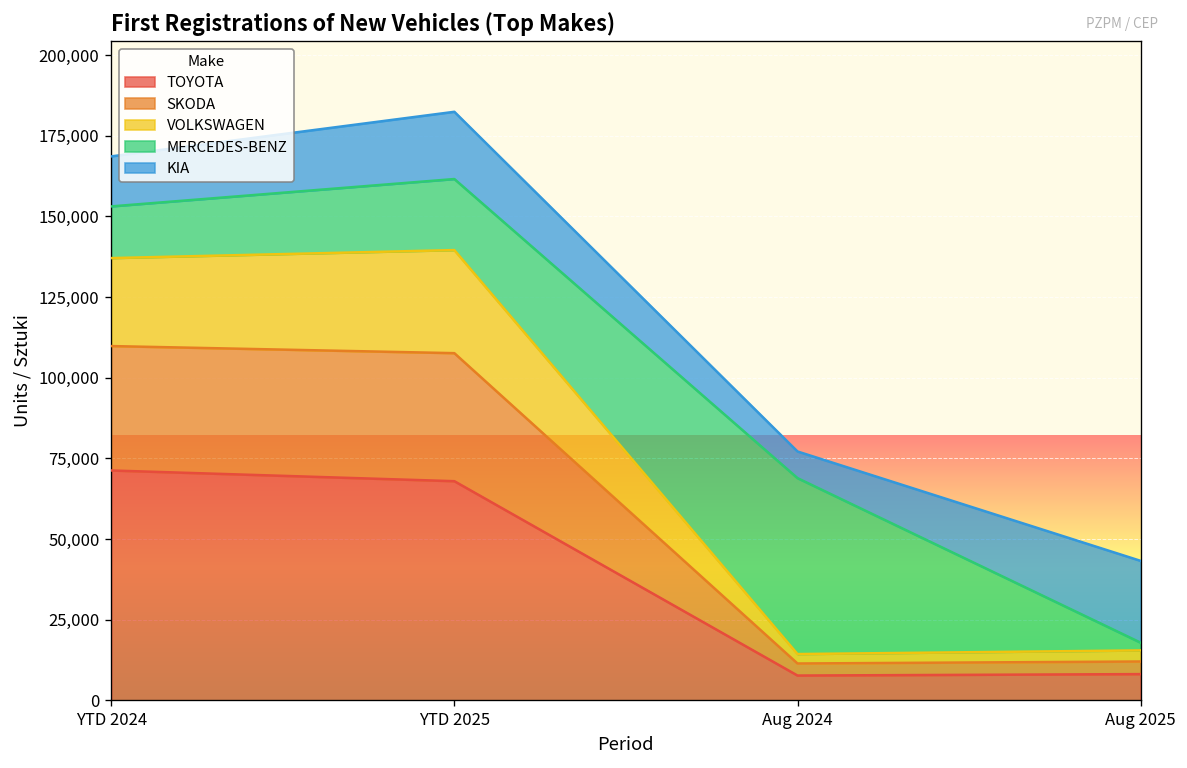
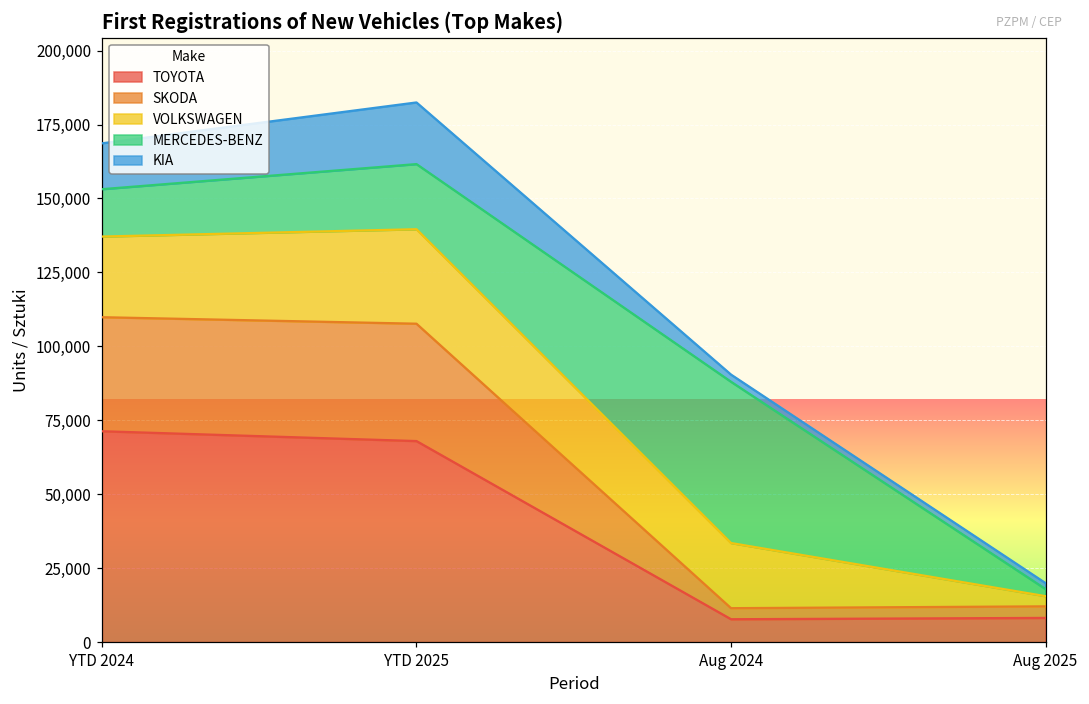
VOLKSWAGEN, Aug 2024: 3,000 -> 22,000
KIA, Aug 2024: 8,000 -> 2,000
KIA, Aug 2025: 25,000 -> 2,000
